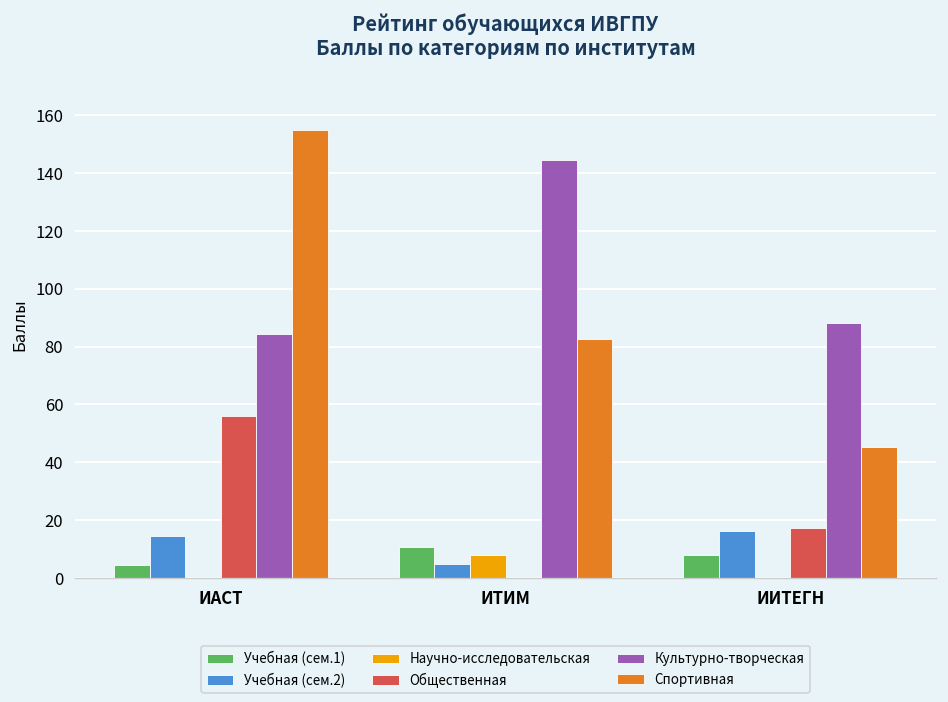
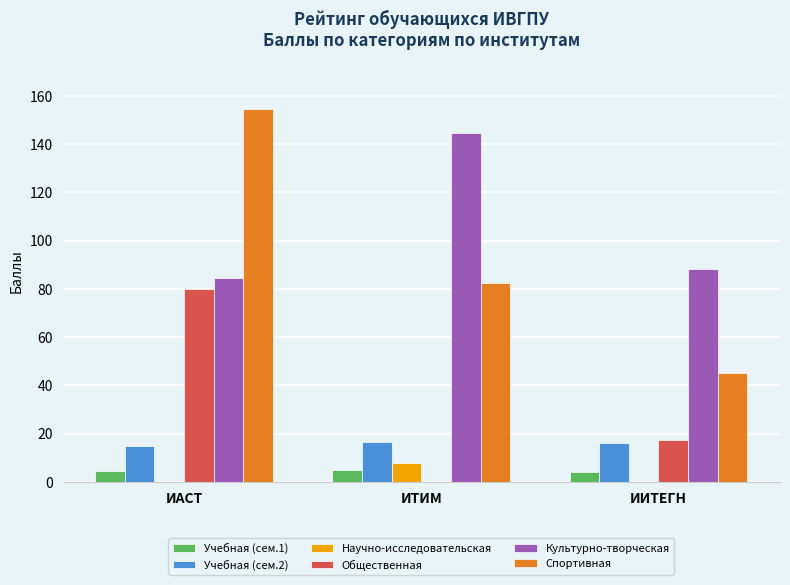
Общественная, ИАСТ: 56 -> 80
Учебная (сем.1), ИТИМ: 11 -> 5
Учебная (сем.2), ИТИМ: 5 -> 17
Учебная (сем.1), ИИТЕГН: 8 -> 4
